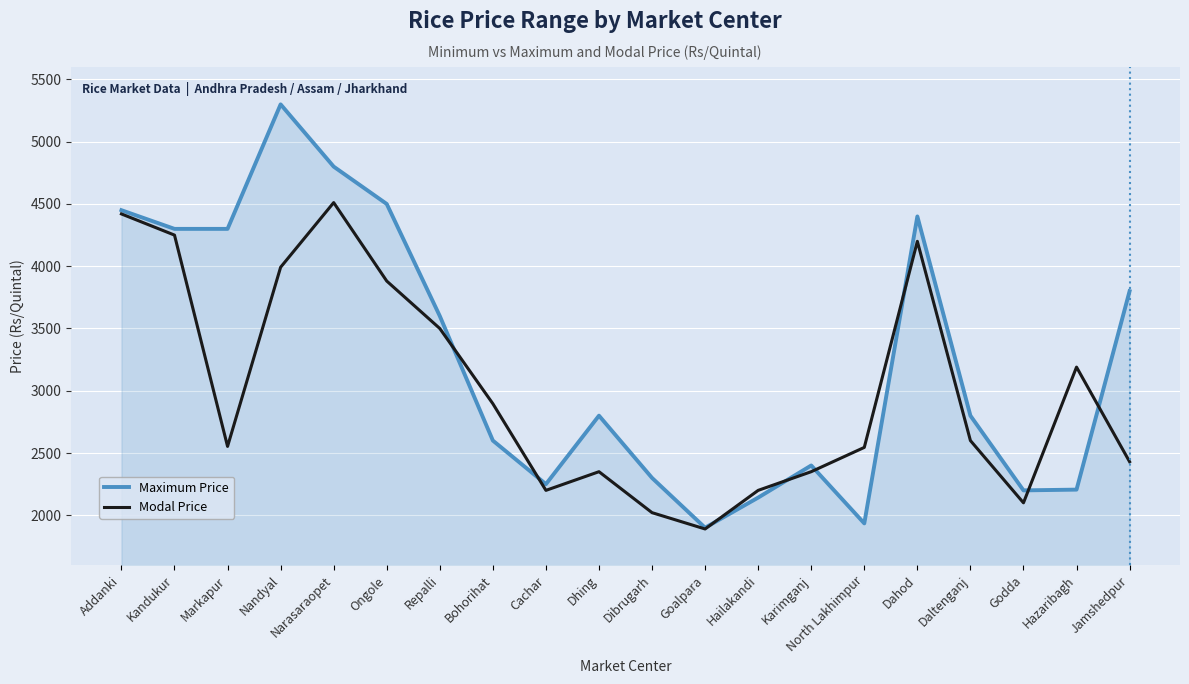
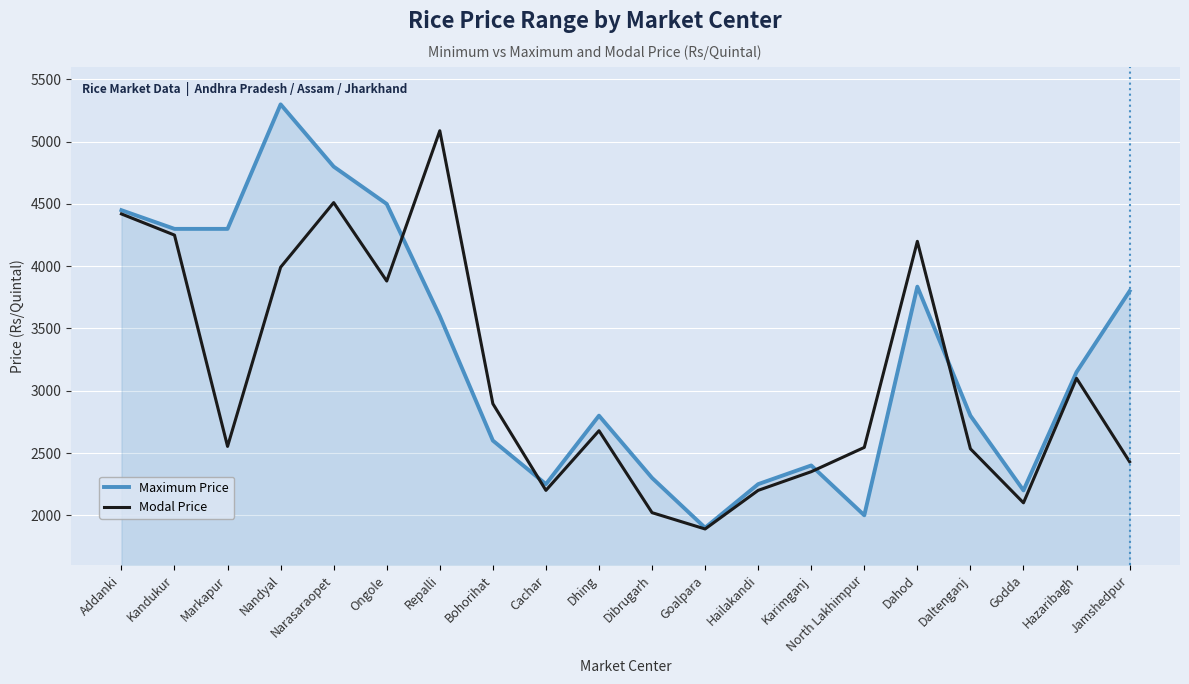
Modal Price, Repalli: 3500 -> 5090
Modal Price, Dhing: 2350 -> 2680
Maximum Price, Hailakandi: 2140 -> 2250
Maximum Price, North Lakhimpur: 1940 -> 2000
Maximum Price, Dahod: 4400 -> 3840
Modal Price, Daltenganj: 2600 -> 2530
Maximum Price, Hazaribagh: 2210 -> 3150
Modal Price, Hazaribagh: 3190 -> 3100
